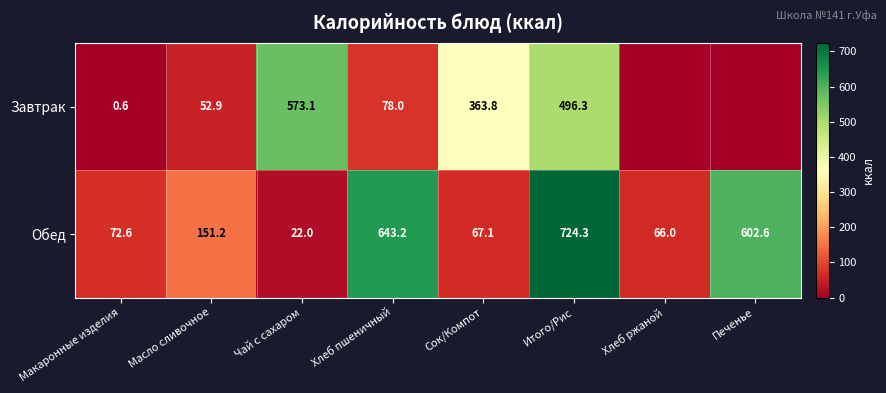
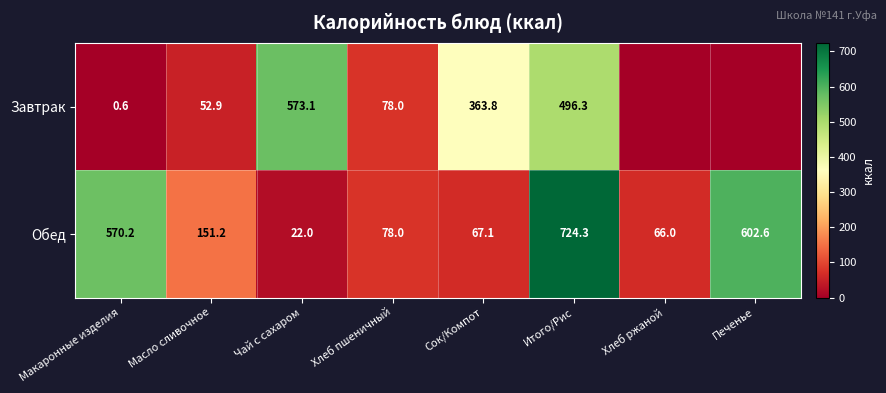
Обед, Макаронные изделия: 72.6 -> 570.2
Обед, Хлеб пшеничный: 643.2 -> 78.0
